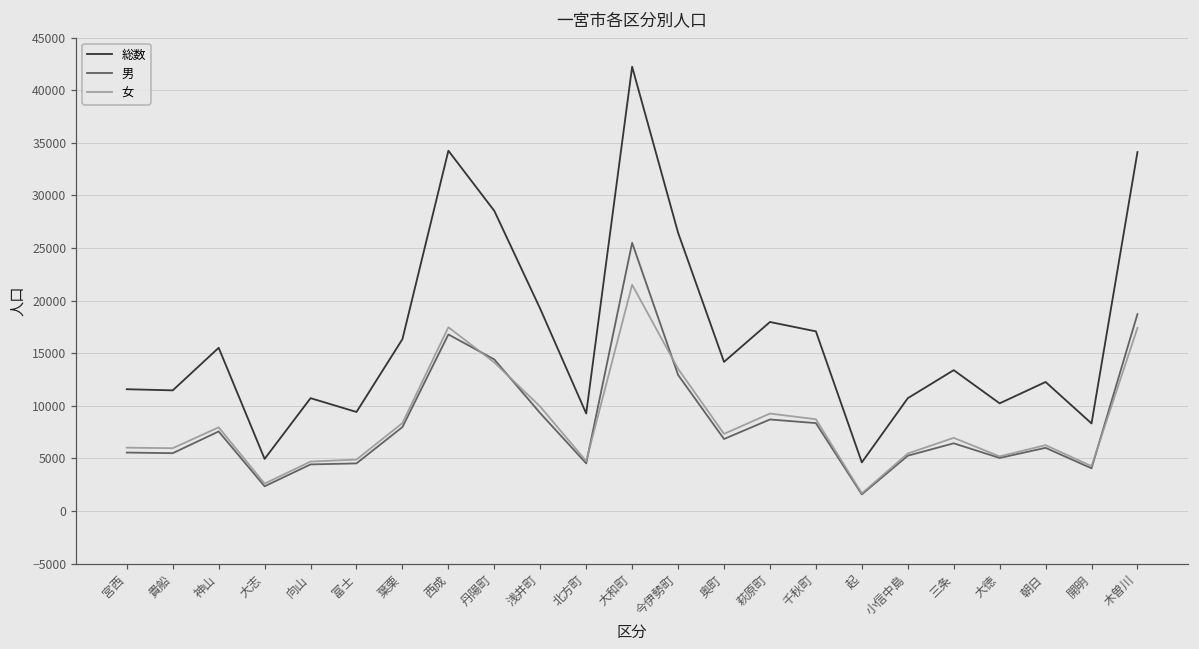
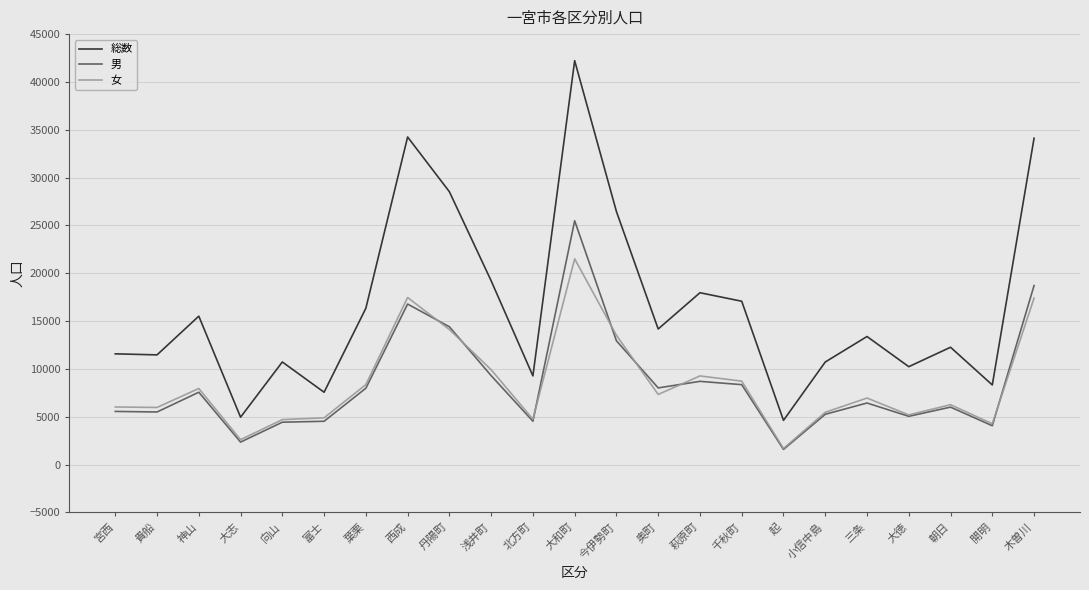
総数, 富士: 9000 -> 8000
男, 奥町: 7000 -> 8000
